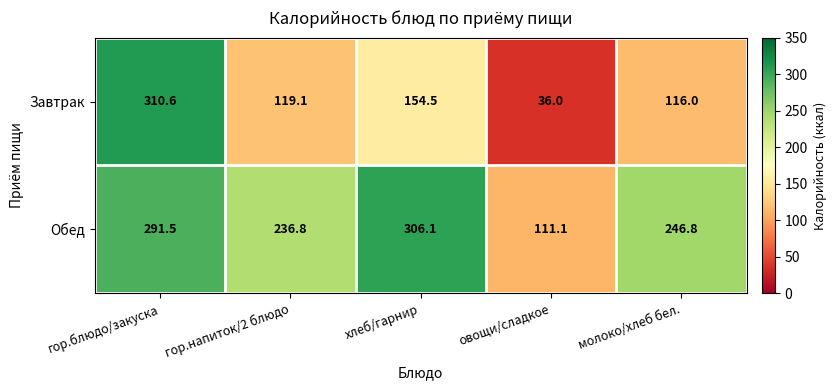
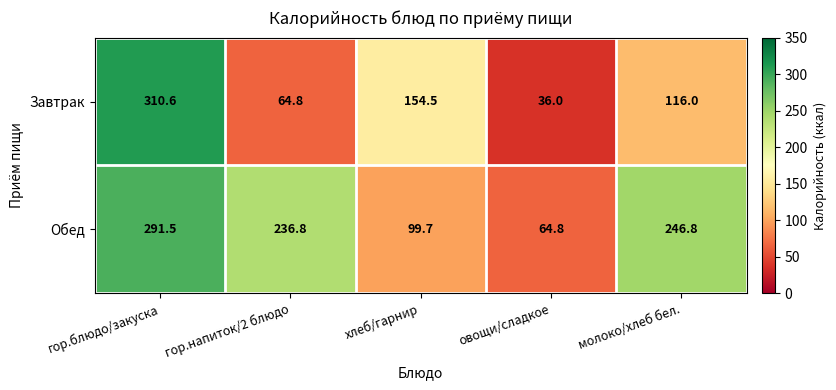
Завтрак, гор.напиток/2 блюдо: 119.1 -> 64.8
Обед, хлеб/гарнир: 306.1 -> 99.7
Обед, овощи/сладкое: 111.1 -> 64.8
